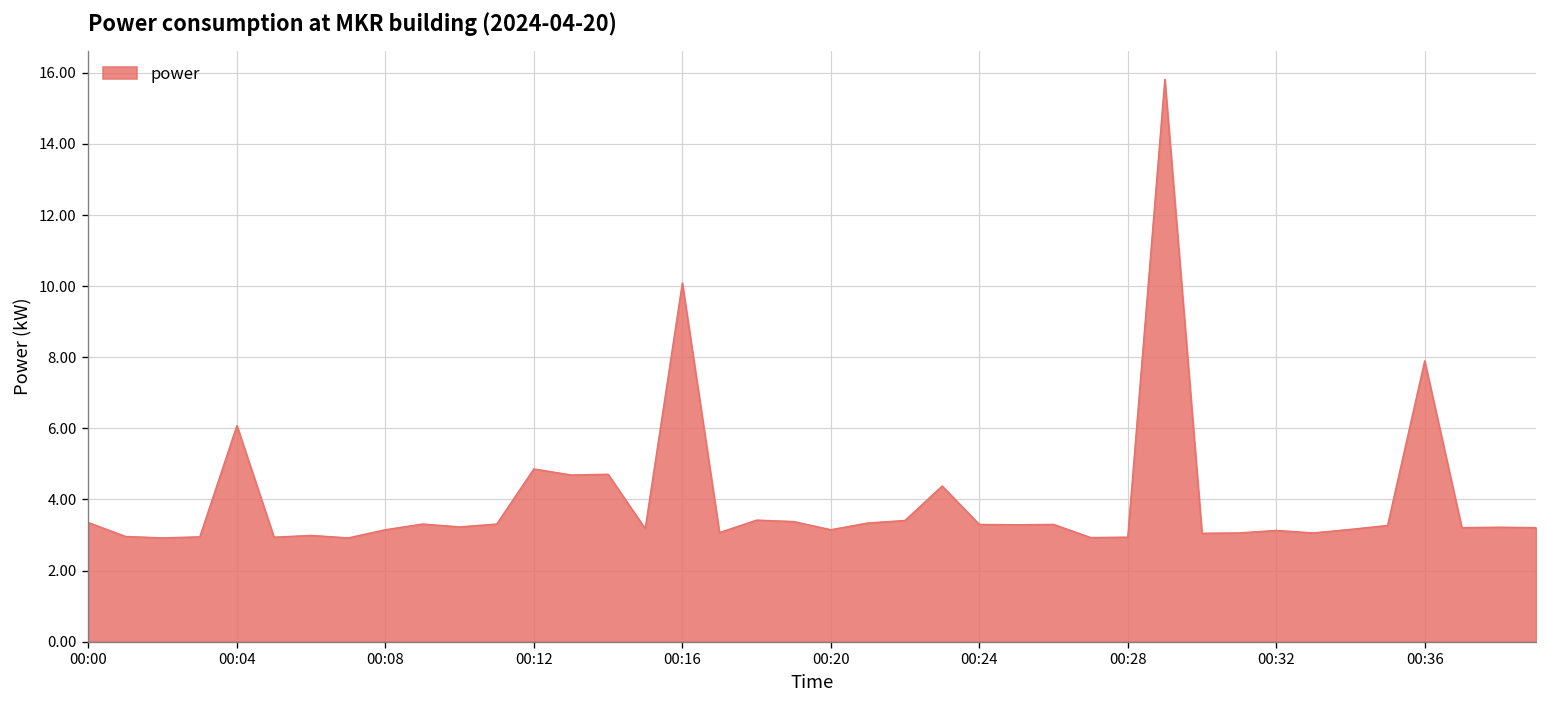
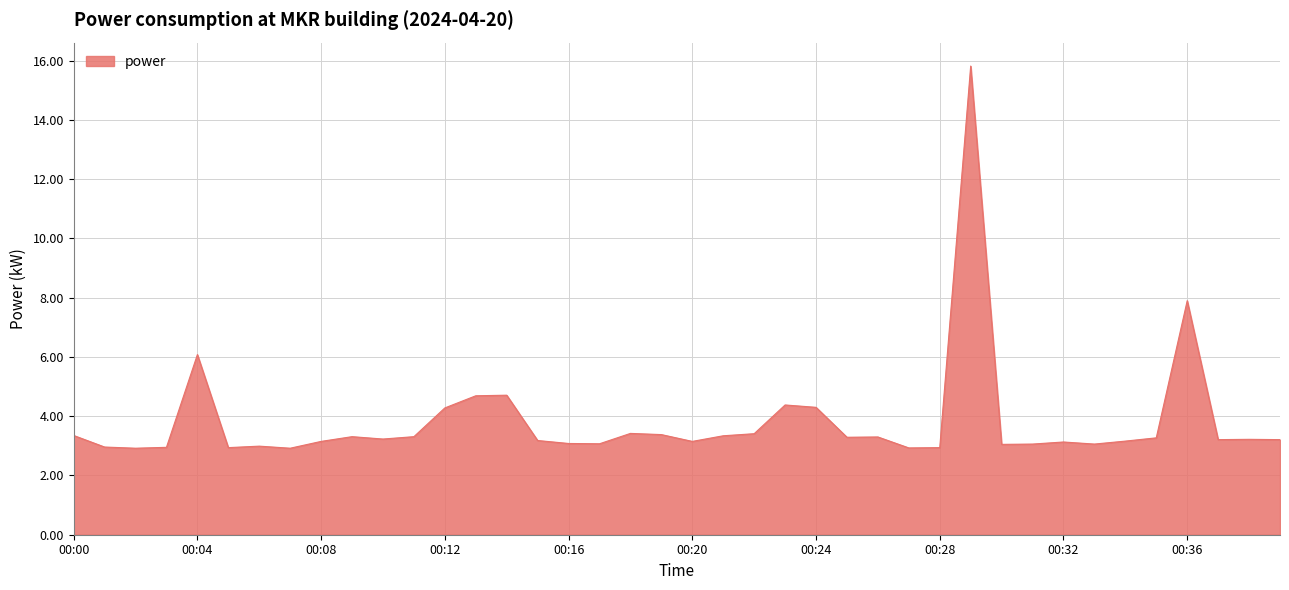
00:12: 4.9 -> 4.3
00:16: 10.1 -> 3.1
00:24: 3.3 -> 4.3
